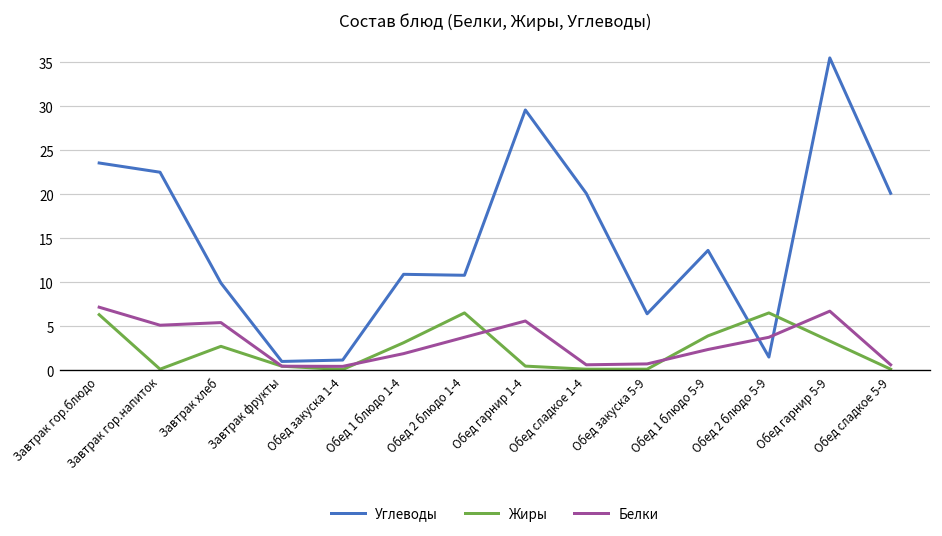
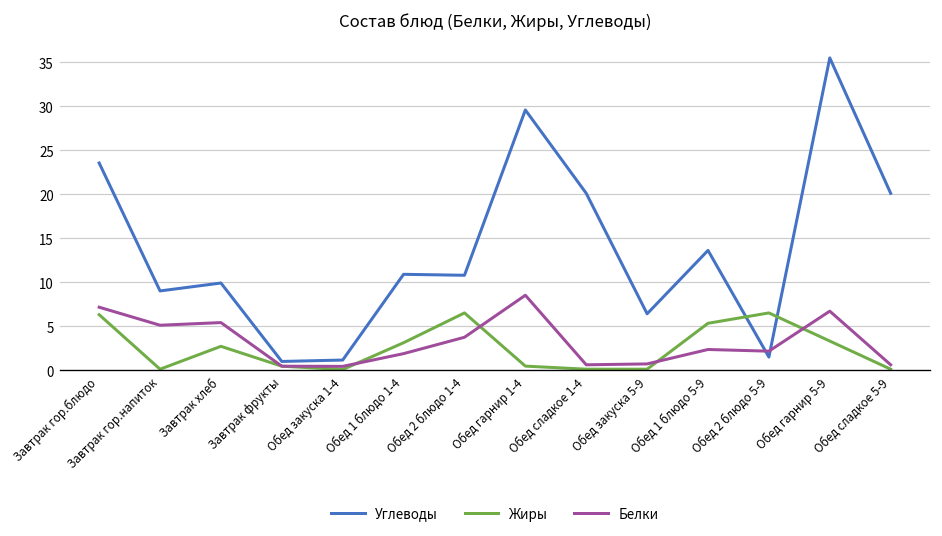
Углеводы, Завтрак гор.напиток: 23 -> 9
Белки, Обед гарнир 1-4: 6 -> 9
Жиры, Обед 1 блюдо 5-9: 4 -> 5
Белки, Обед 2 блюдо 5-9: 4 -> 2
